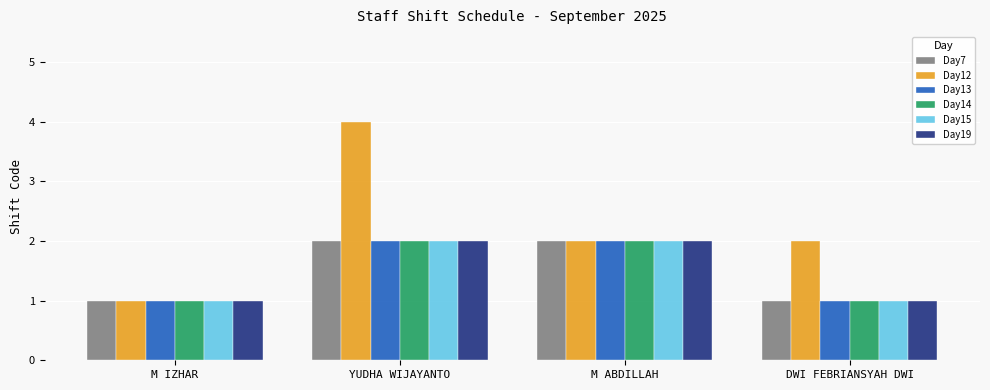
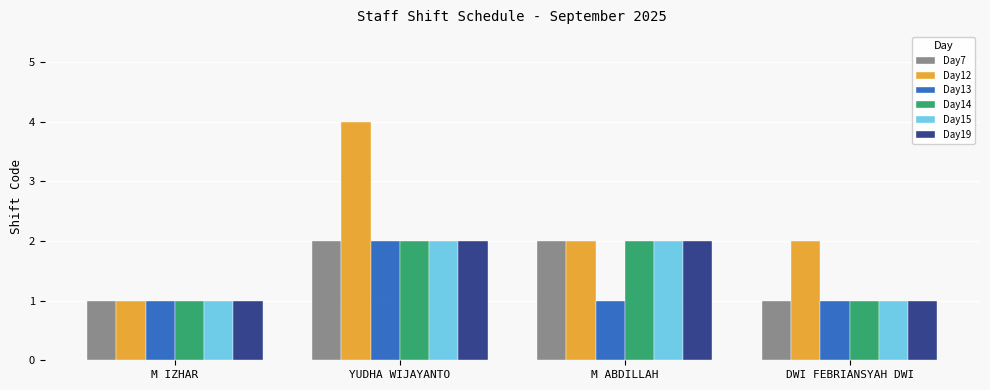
Day13, M ABDILLAH: 2 -> 1
